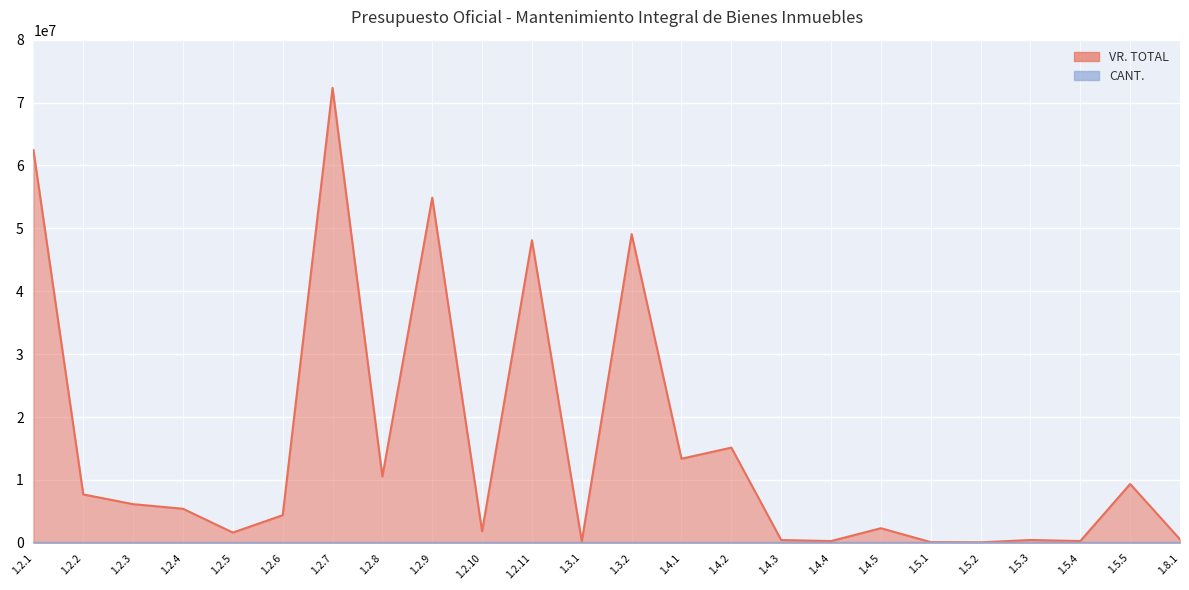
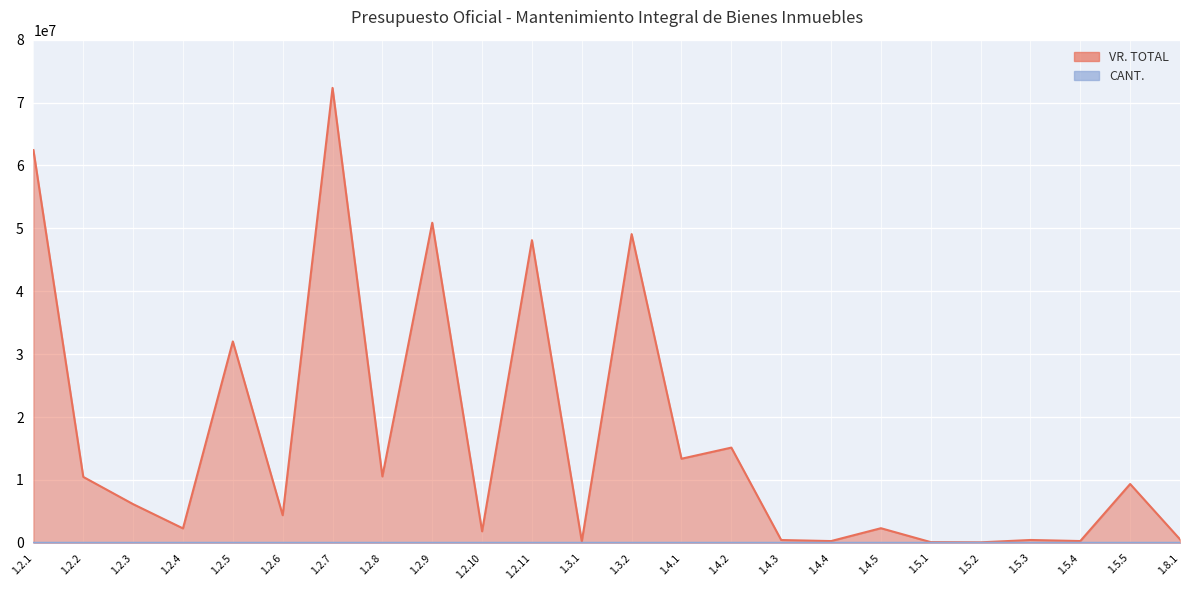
VR. TOTAL, 1.2.2: 8000000 -> 10000000
VR. TOTAL, 1.2.4: 5000000 -> 2000000
VR. TOTAL, 1.2.5: 2000000 -> 32000000
VR. TOTAL, 1.2.9: 55000000 -> 51000000
